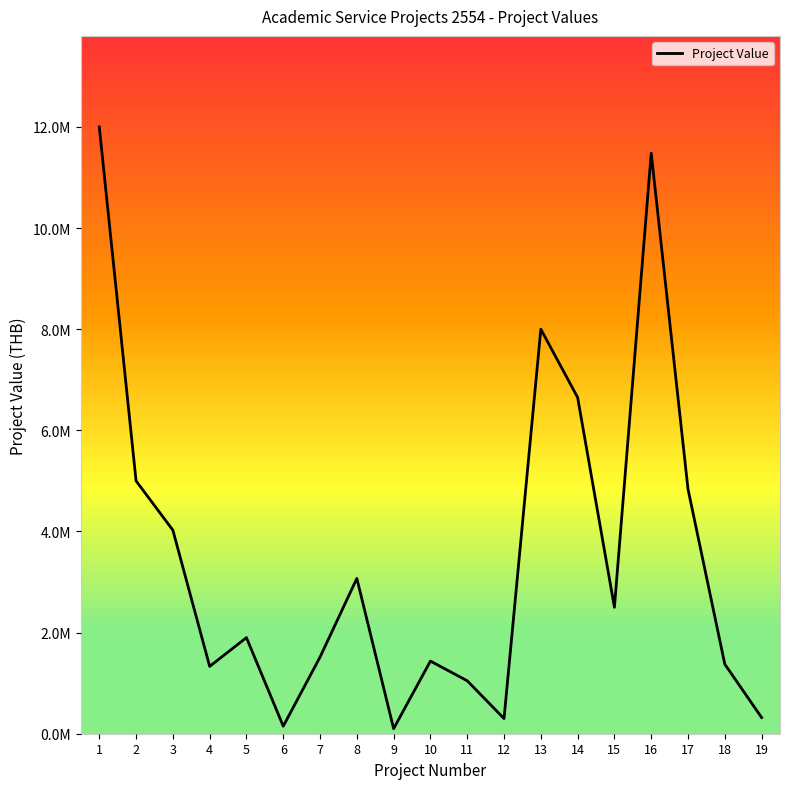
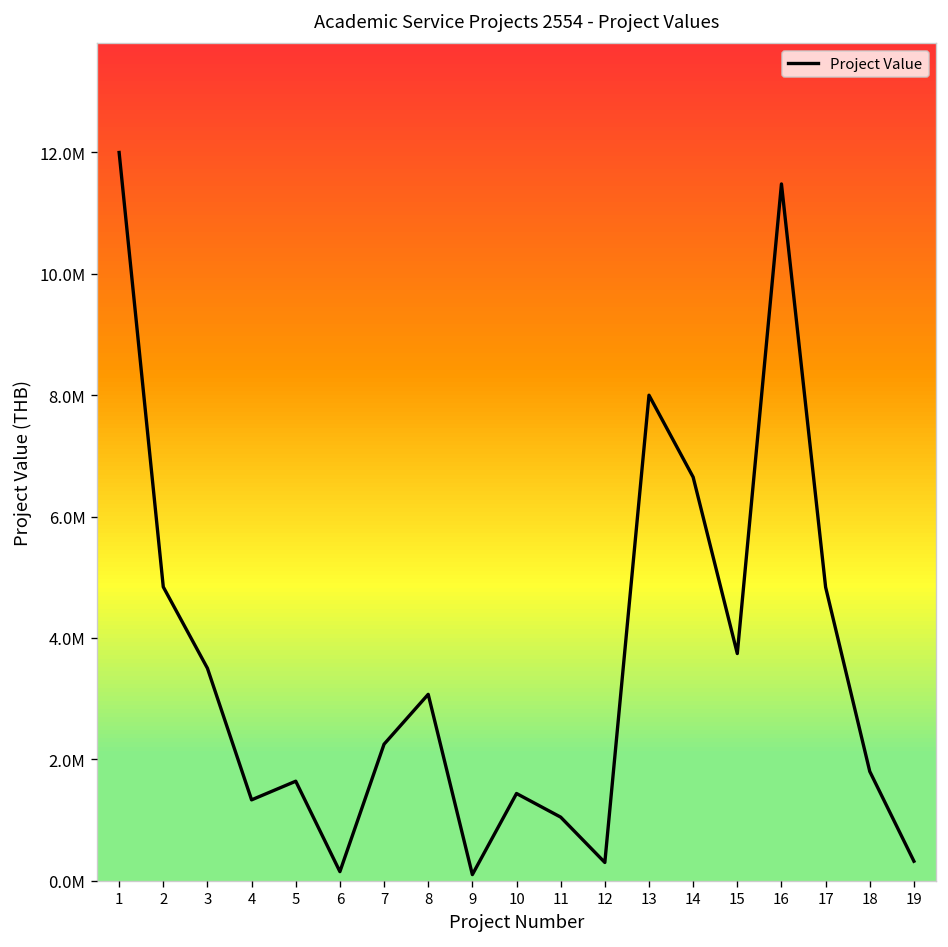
2: 5000000 -> 4800000
3: 4000000 -> 3500000
5: 1900000 -> 1600000
7: 1500000 -> 2200000
15: 2500000 -> 3700000
18: 1400000 -> 1800000
